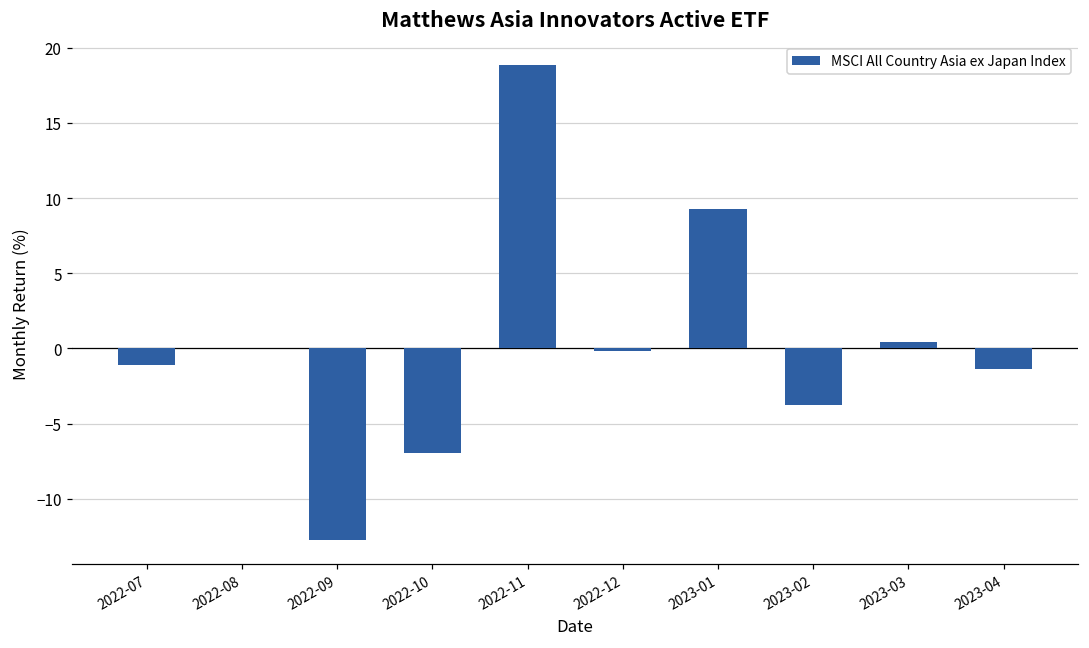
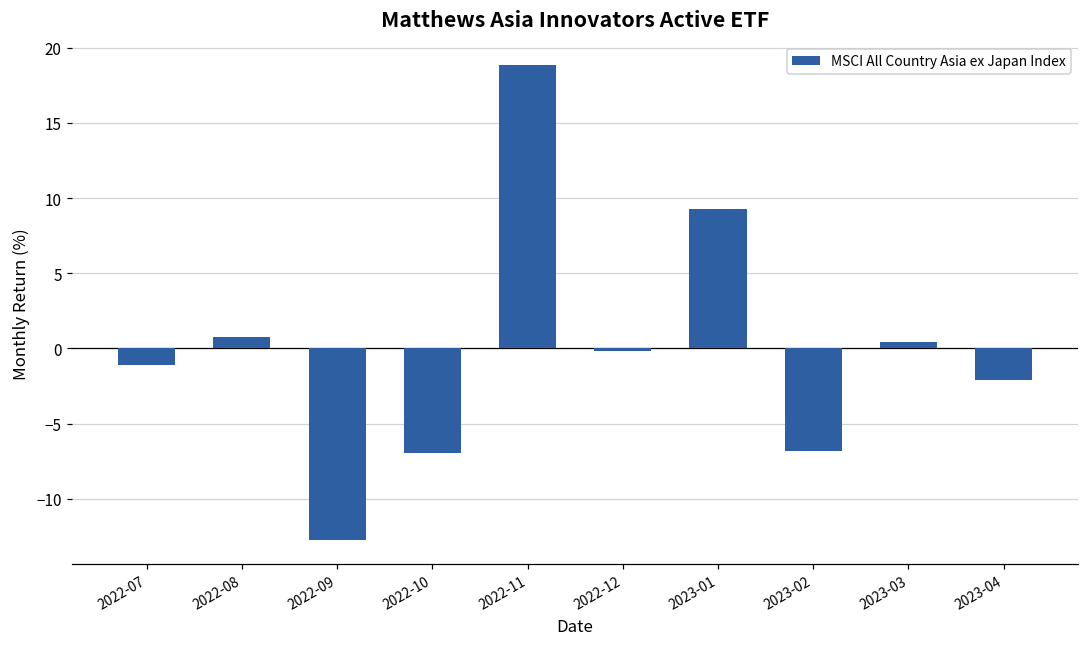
2022-08: 0.0 -> 0.7
2023-02: -3.7 -> -6.8
2023-04: -1.4 -> -2.1
